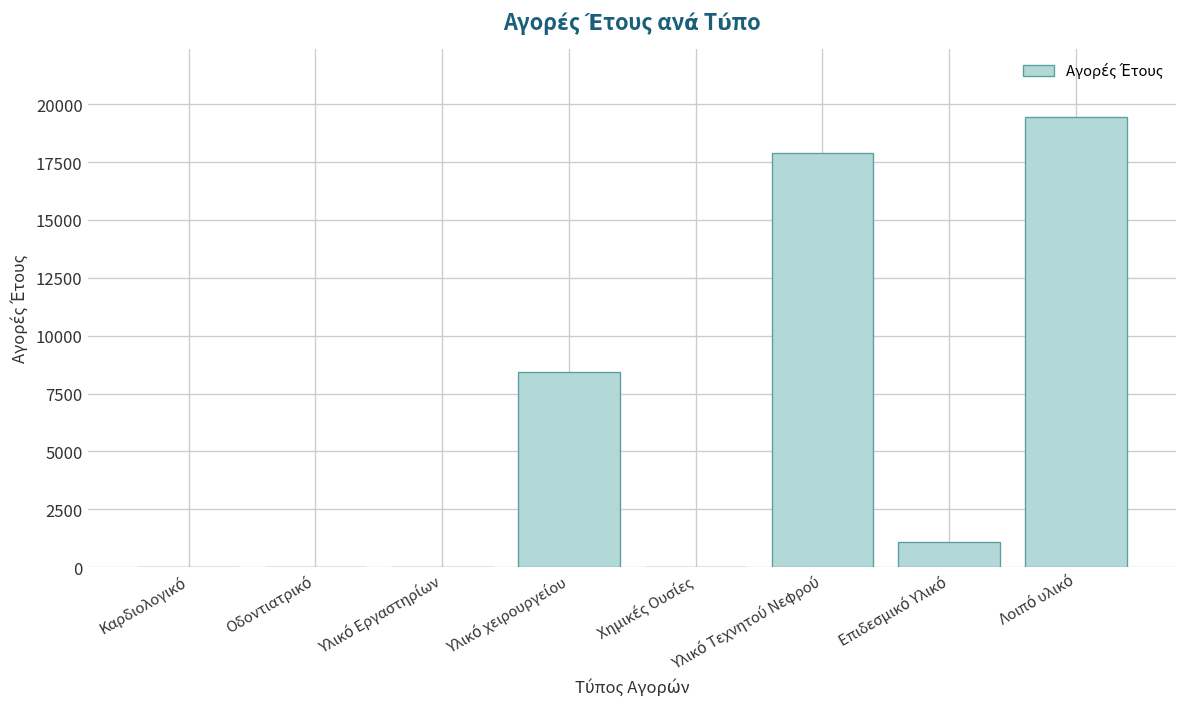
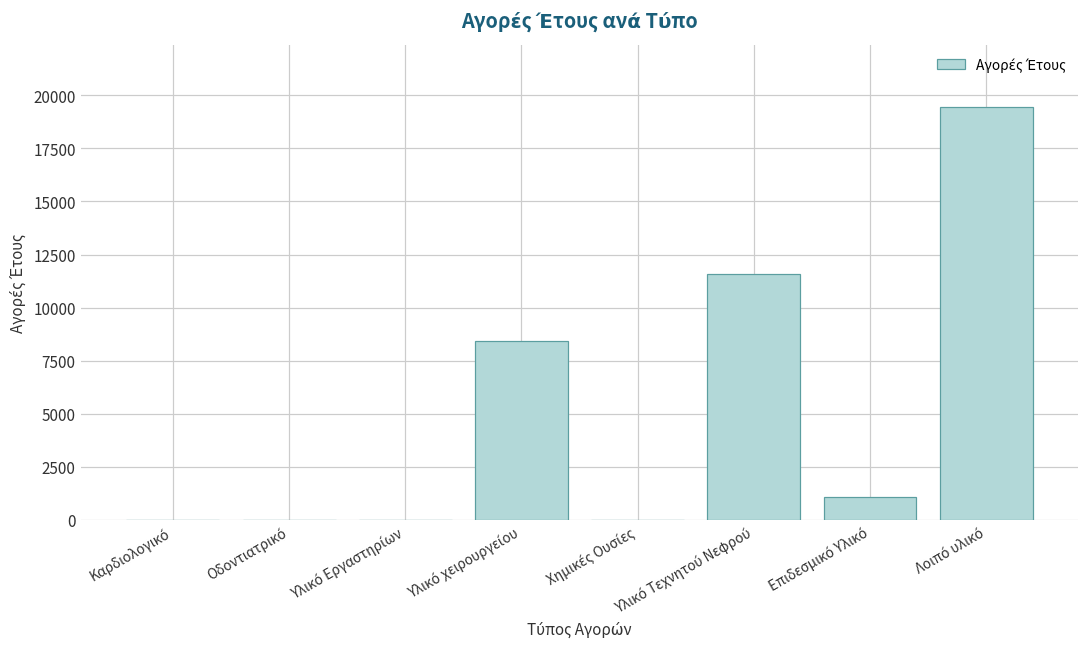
Υλικό Τεχνητού Νεφρού: 17900 -> 11600
